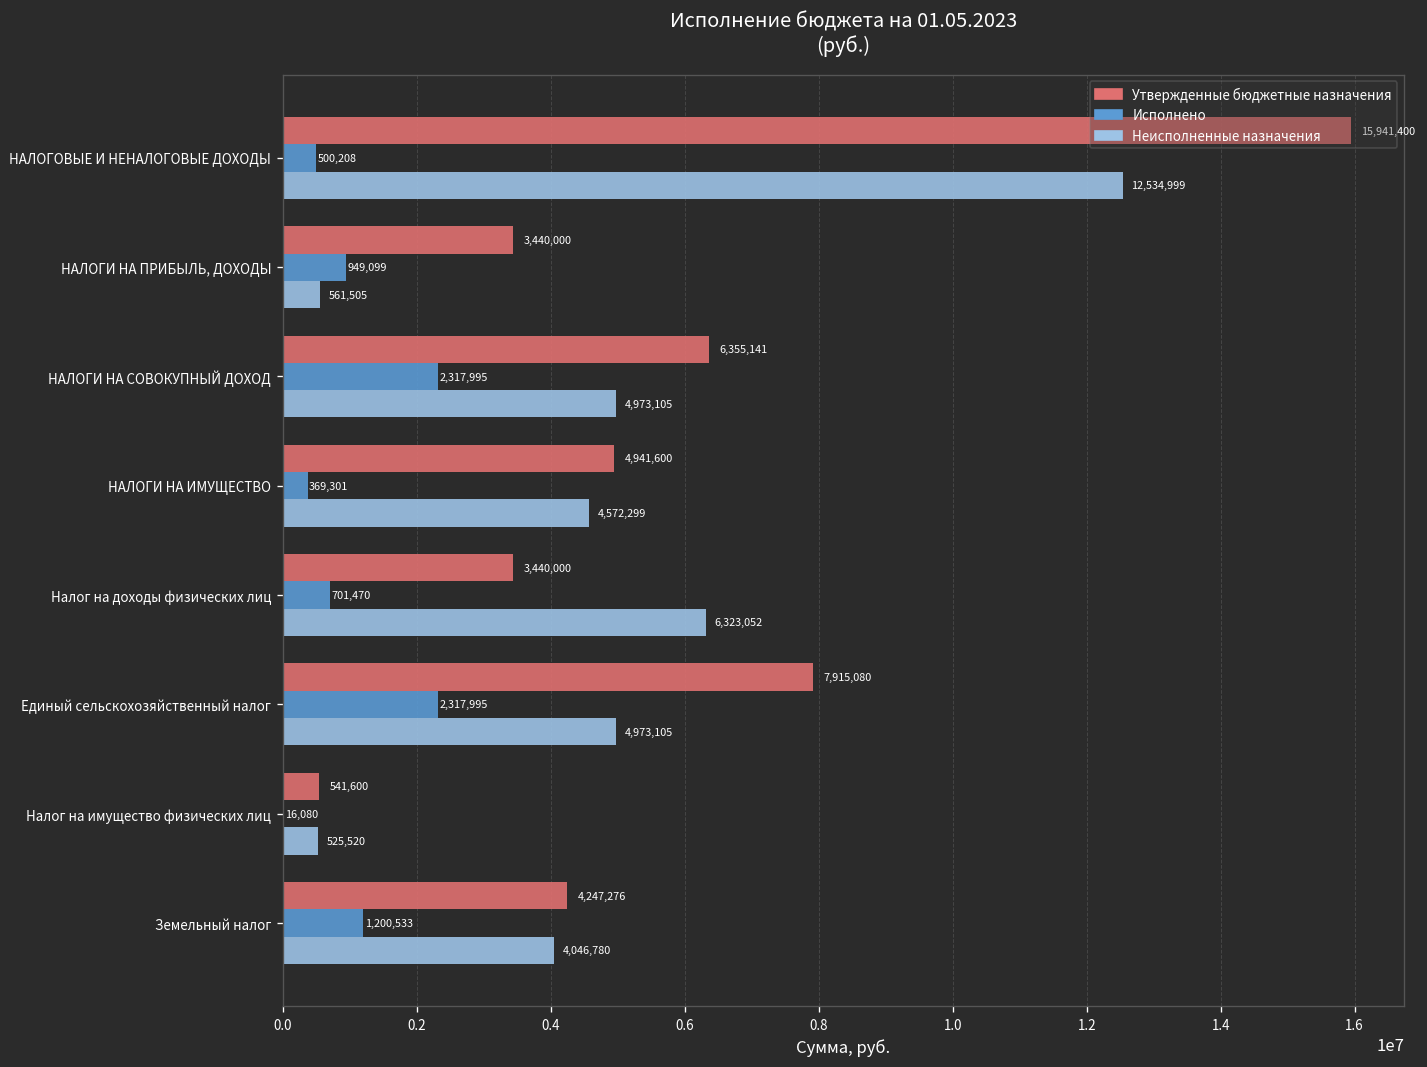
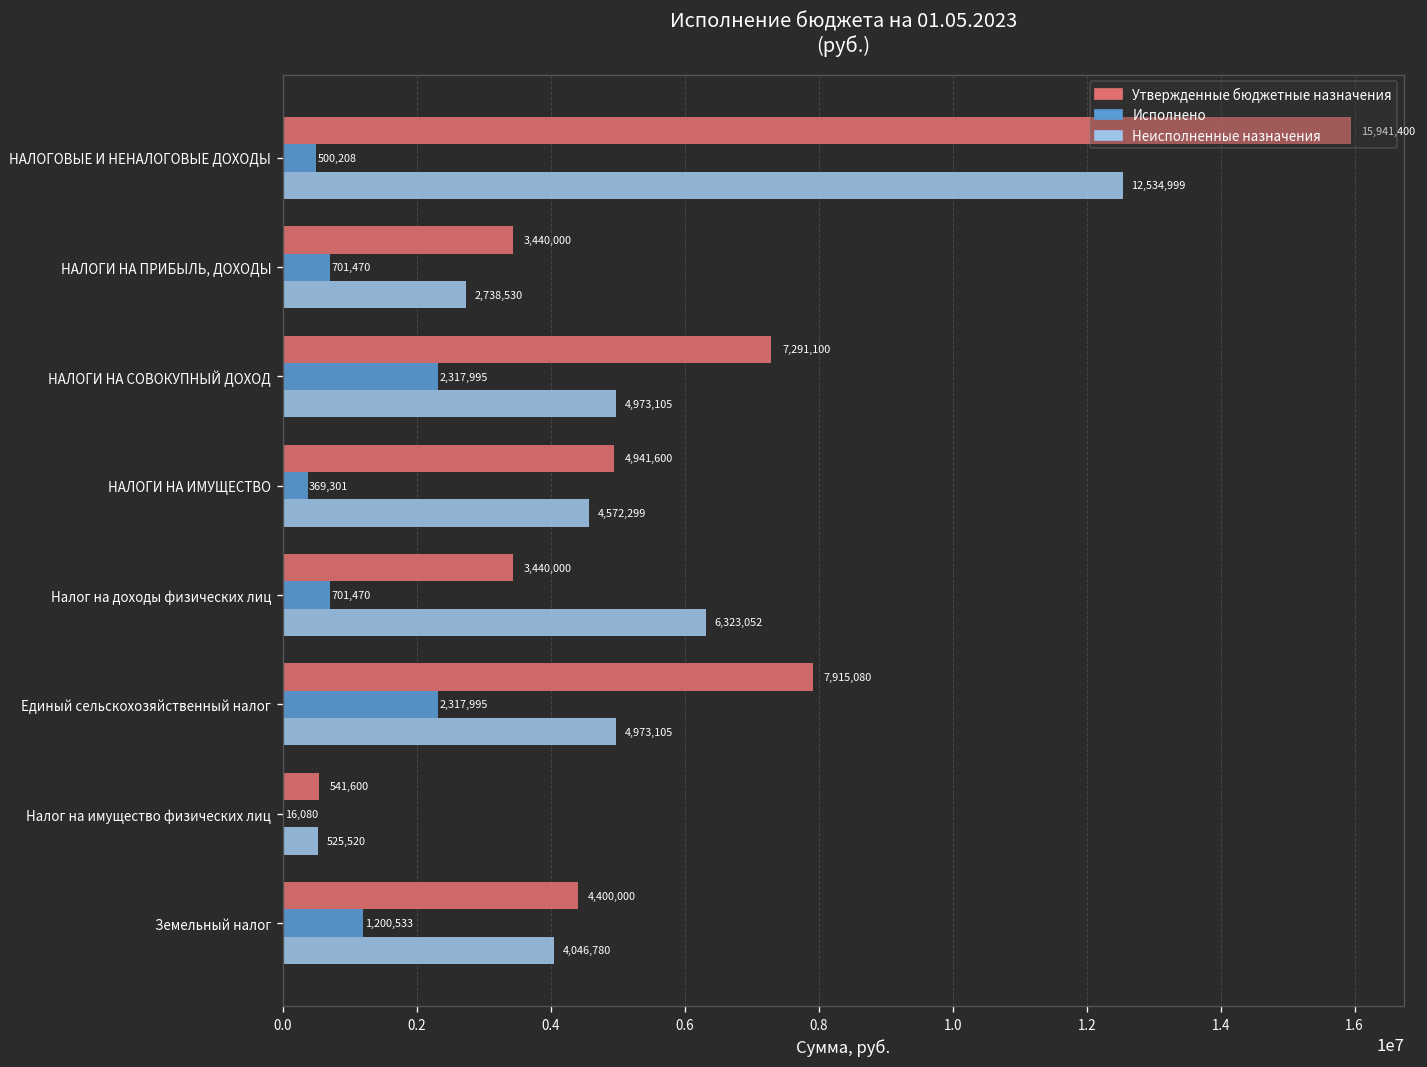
Исполнено, НАЛОГИ НА ПРИБЫЛЬ, ДОХОДЫ: 949,099 -> 701,470
Неисполненные назначения, НАЛОГИ НА ПРИБЫЛЬ, ДОХОДЫ: 561,505 -> 2,738,530
Утвержденные бюджетные назначения, НАЛОГИ НА СОВОКУПНЫЙ ДОХОД: 6,355,141 -> 7,291,100
Утвержденные бюджетные назначения, Земельный налог: 4,247,276 -> 4,400,000
